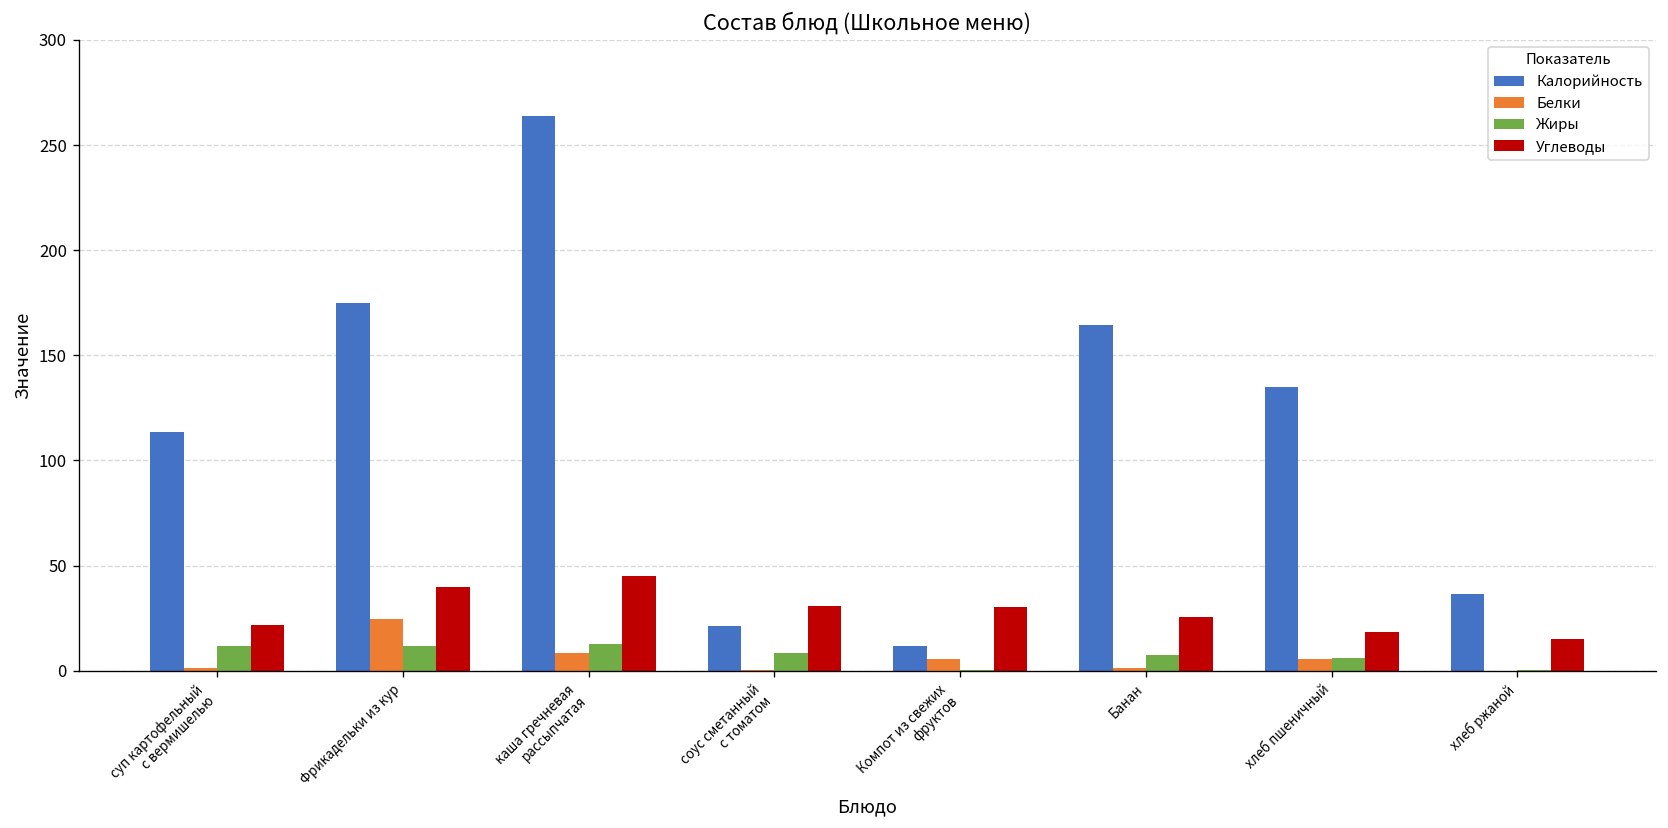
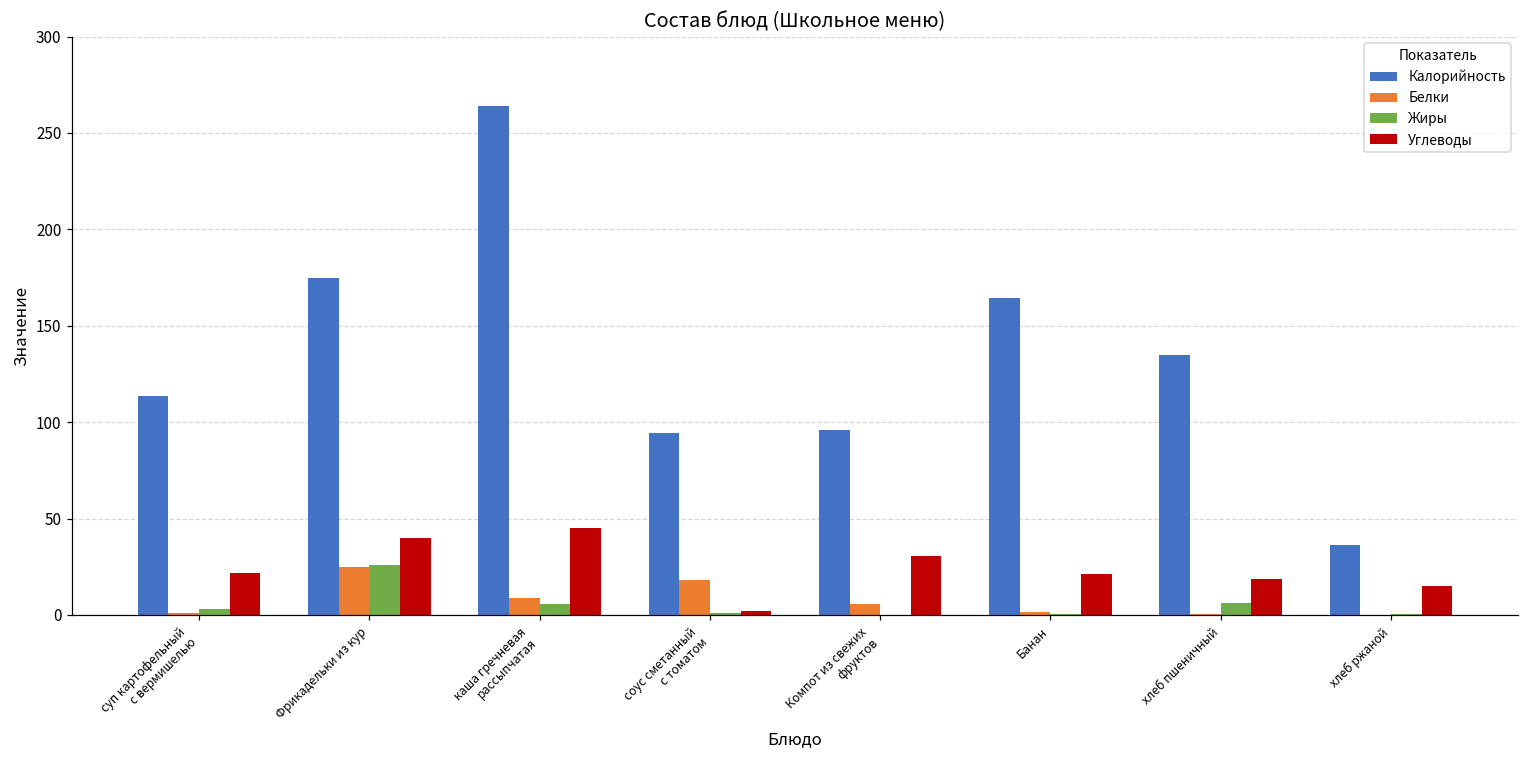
Жиры, суп картофельный с вермишелью: 12 -> 3
Жиры, Фрикадельки из кур: 12 -> 26
Жиры, каша гречневая рассыпчатая: 13 -> 5
Калорийность, соус сметанный с томатом: 22 -> 94
Белки, соус сметанный с томатом: 0 -> 18
Жиры, соус сметанный с томатом: 8 -> 1
Углеводы, соус сметанный с томатом: 31 -> 2
Калорийность, Компот из свежих фруктов: 12 -> 96
Жиры, Банан: 8 -> 1
Углеводы, Банан: 26 -> 21
Белки, хлеб пшеничный: 6 -> 0
